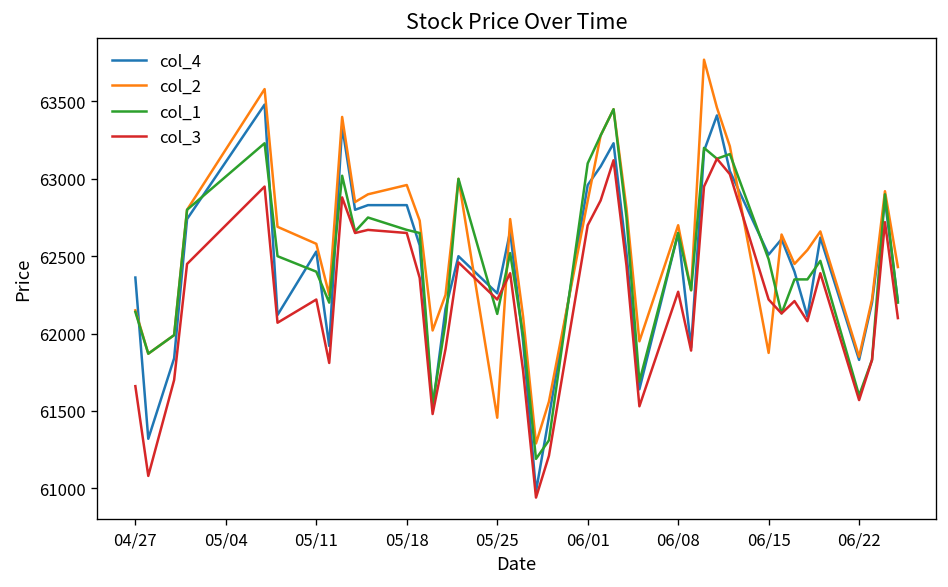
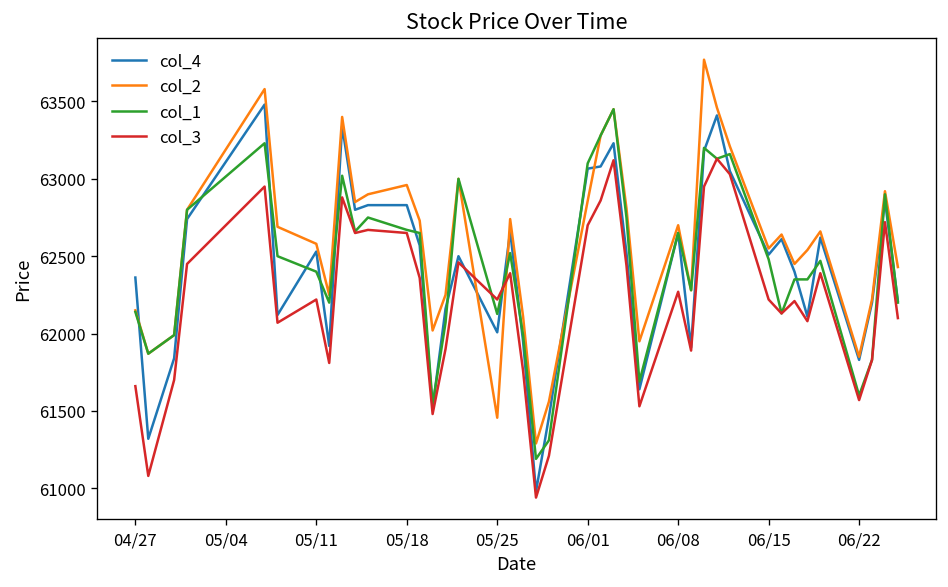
col_4, 05/25: 62260 -> 62010
col_4, 06/01: 62960 -> 63070
col_2, 06/15: 61880 -> 62550
